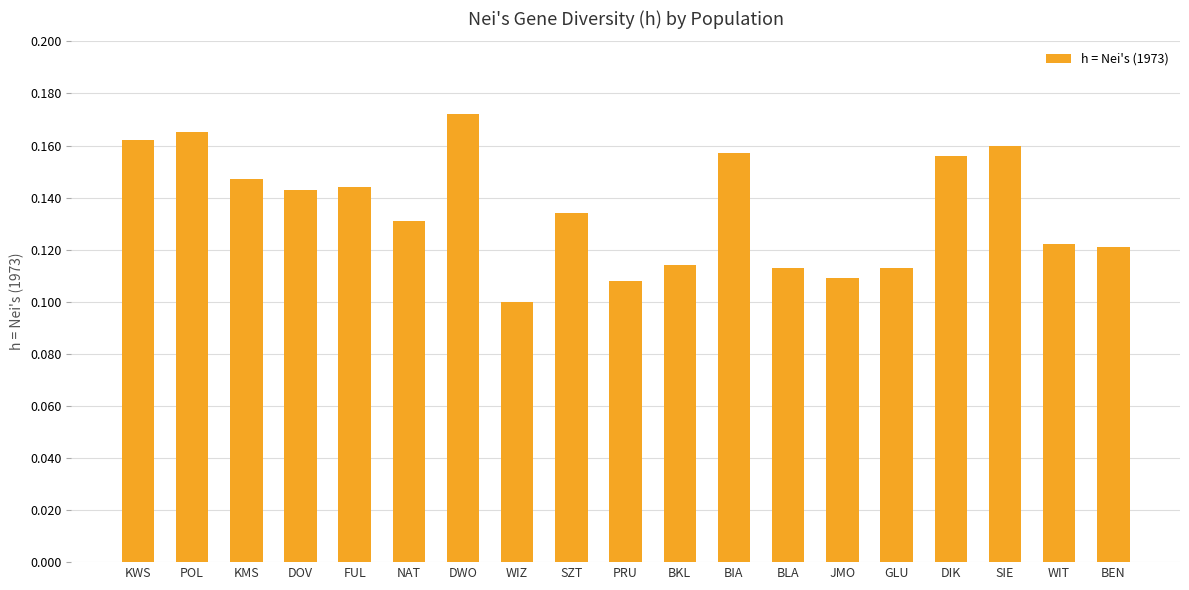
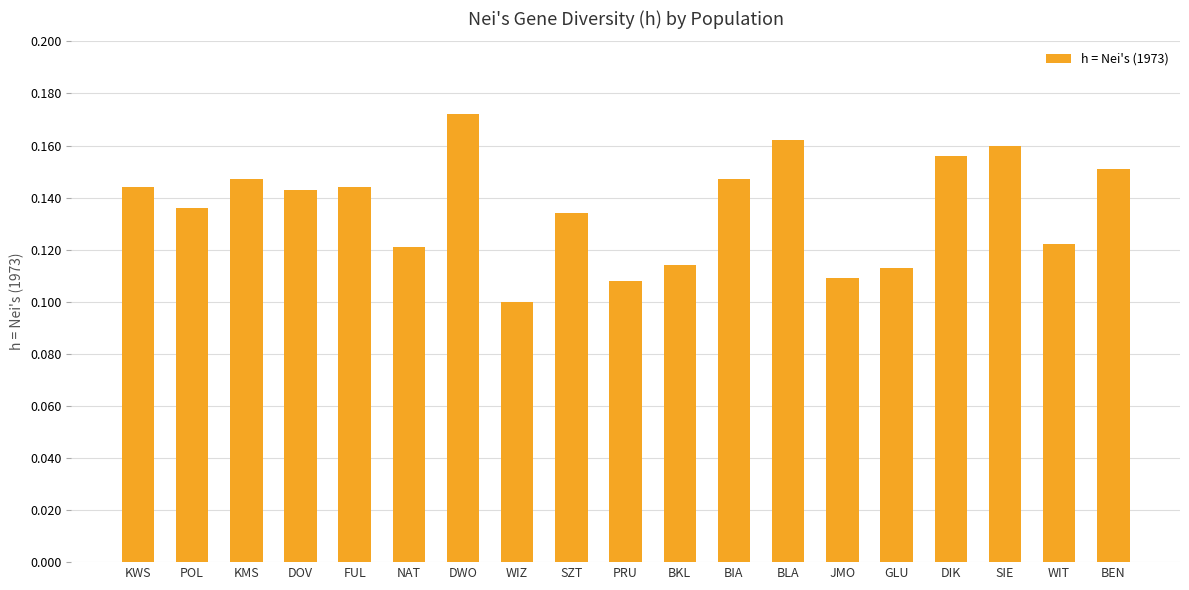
KWS: 0.162 -> 0.144
POL: 0.165 -> 0.136
NAT: 0.131 -> 0.121
BIA: 0.157 -> 0.147
BLA: 0.113 -> 0.162
BEN: 0.121 -> 0.151
